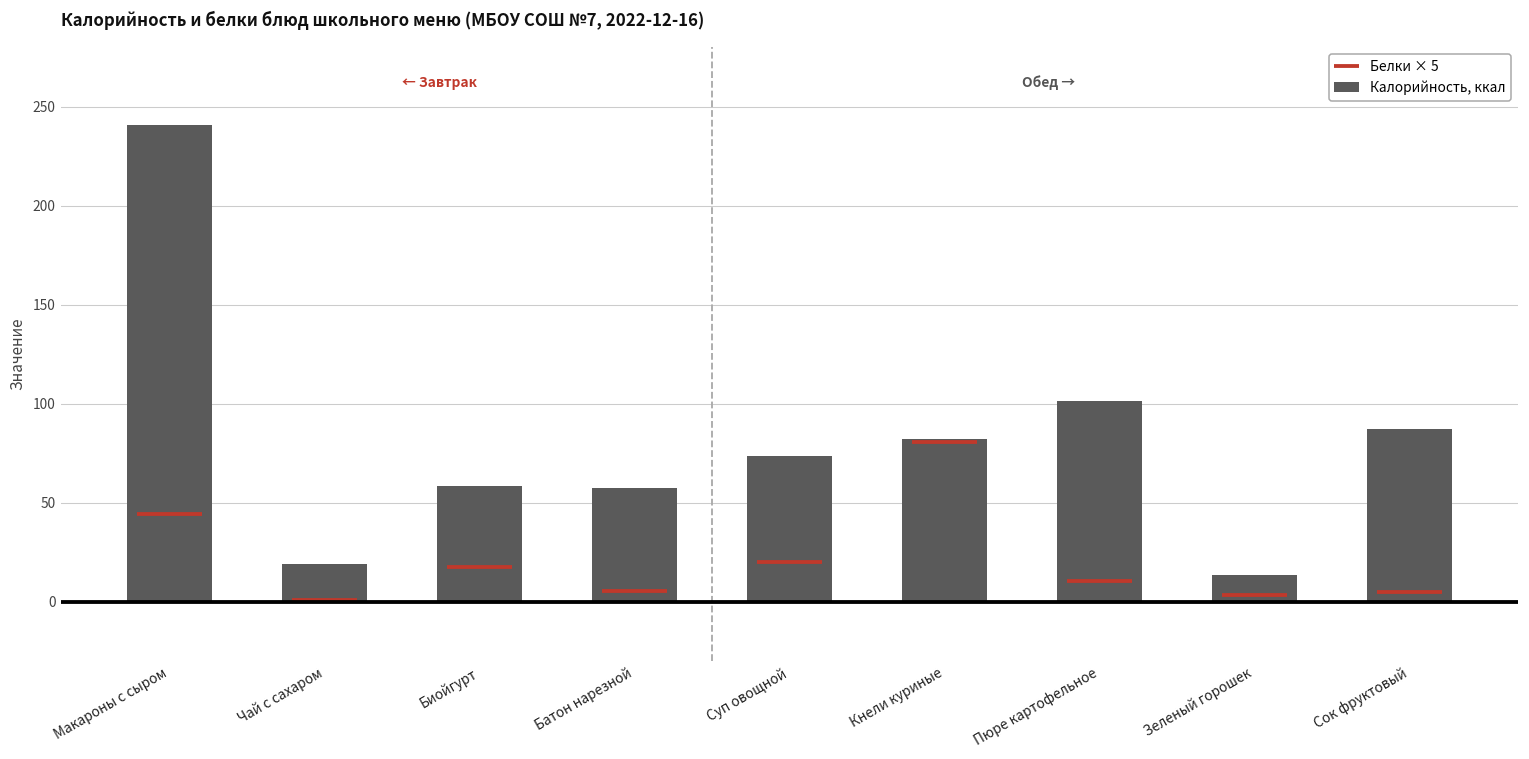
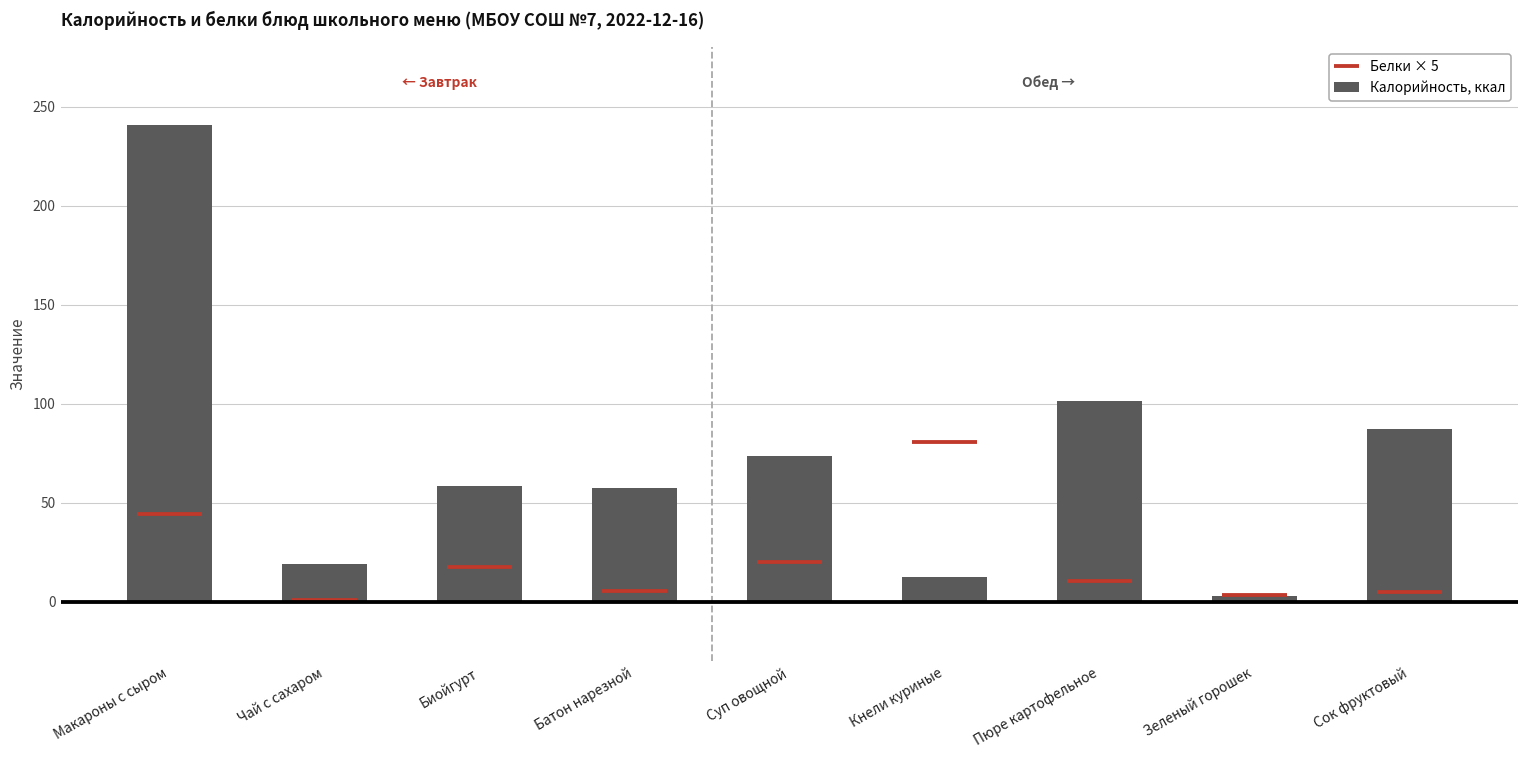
Калорийность, ккал, Кнели куриные: 82 -> 12
Калорийность, ккал, Зеленый горошек: 13 -> 3
